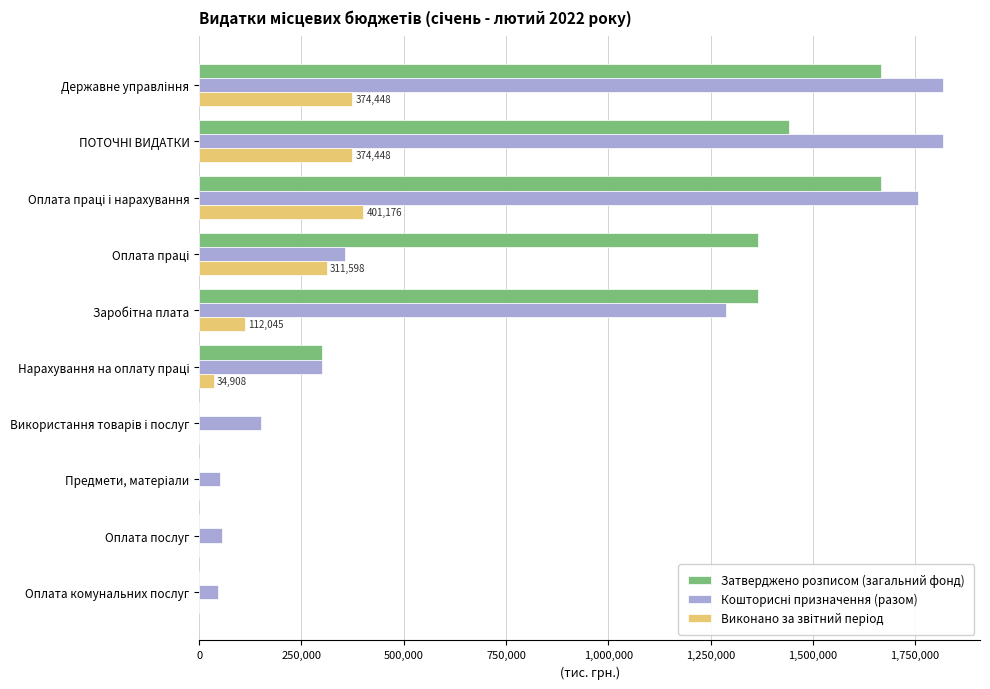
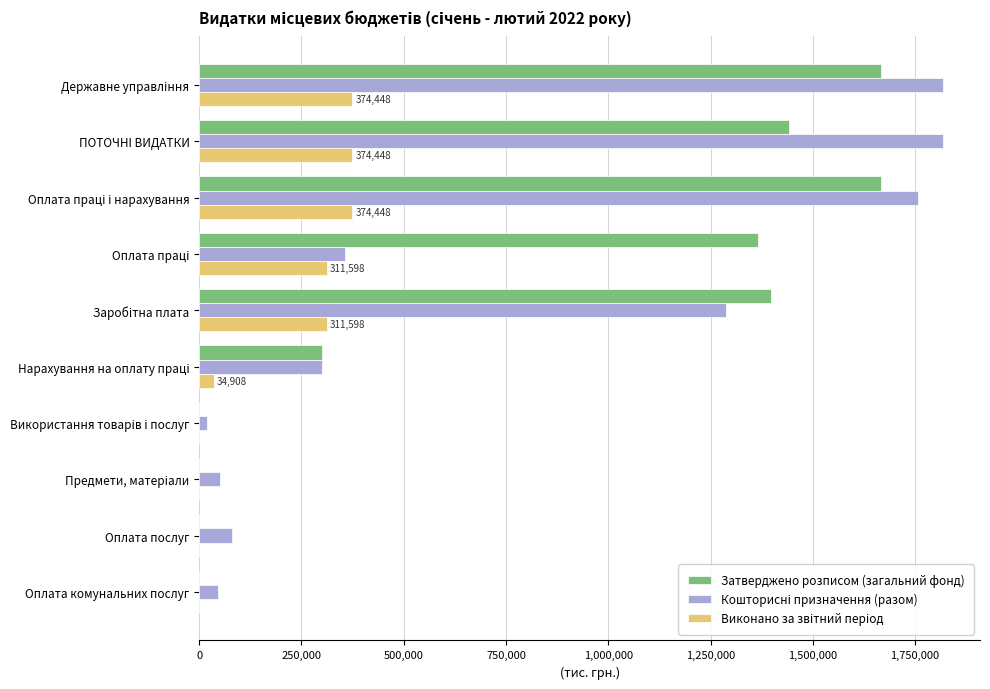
Виконано за звітний період, Оплата праці і нарахування: 401,176 -> 374,448
Затверджено розписом (загальний фонд), Заробітна плата: 1,370,000 -> 1,400,000
Виконано за звітний період, Заробітна плата: 112,045 -> 311,598
Кошторисні призначення (разом), Використання товарів і послуг: 150,000 -> 20,000
Кошторисні призначення (разом), Оплата послуг: 60,000 -> 80,000
